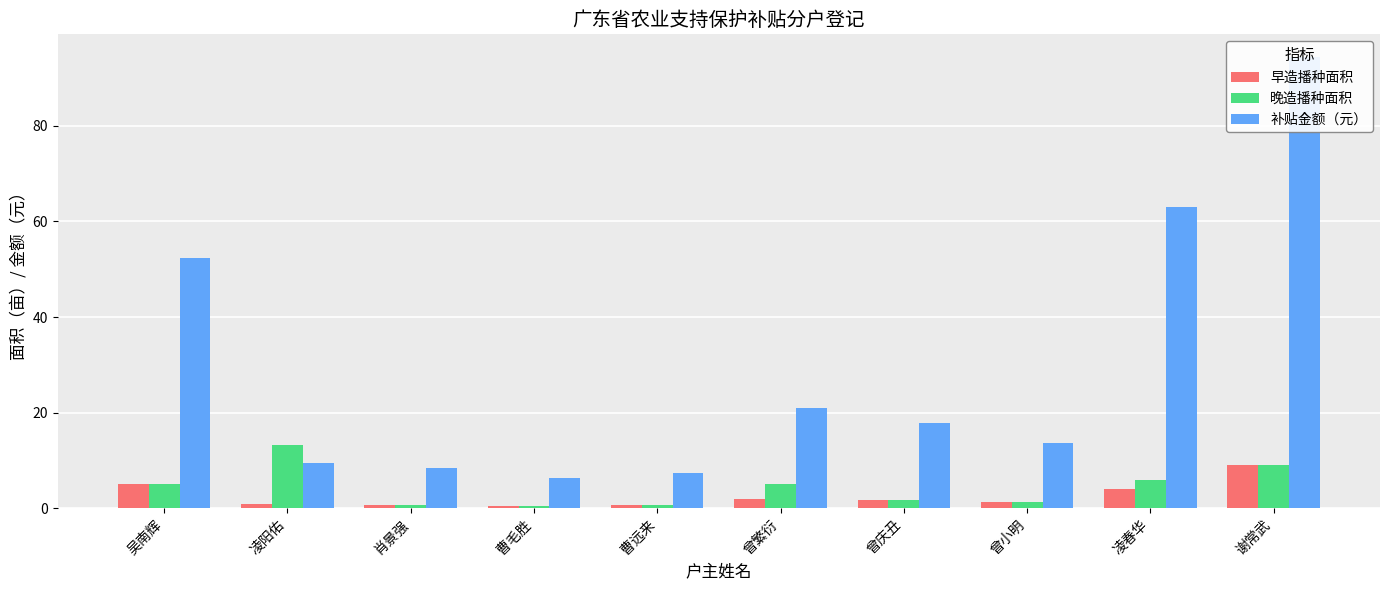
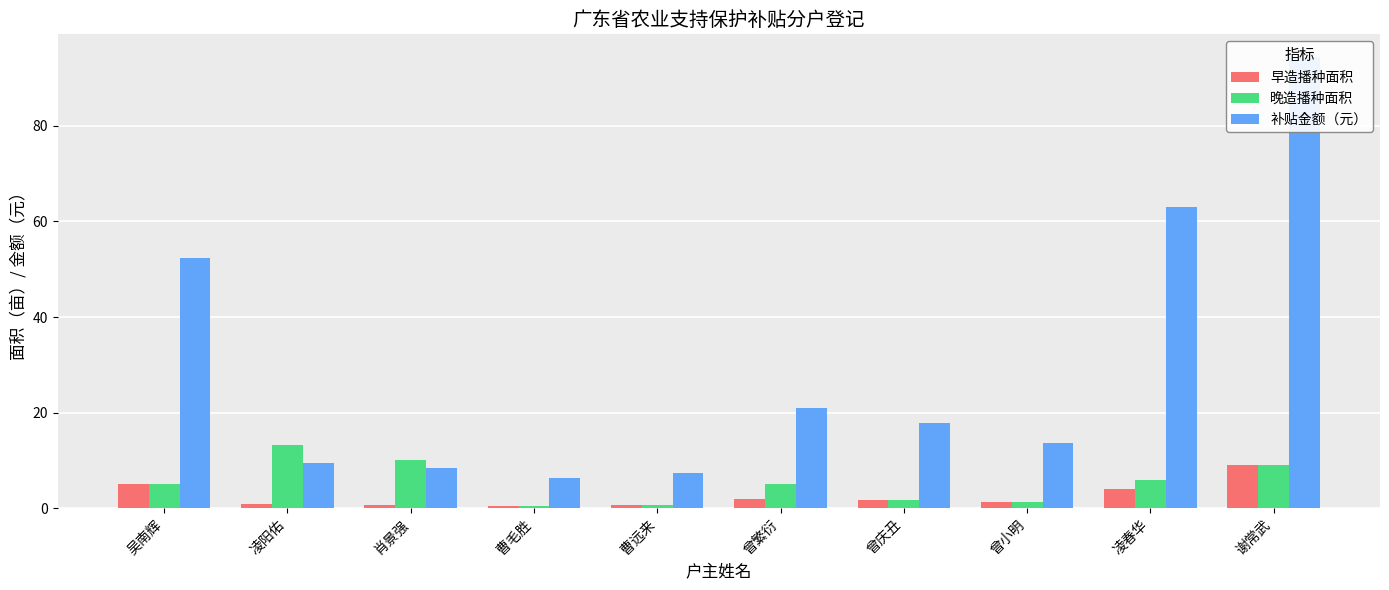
晚造播种面积, 肖景强: 1 -> 10
